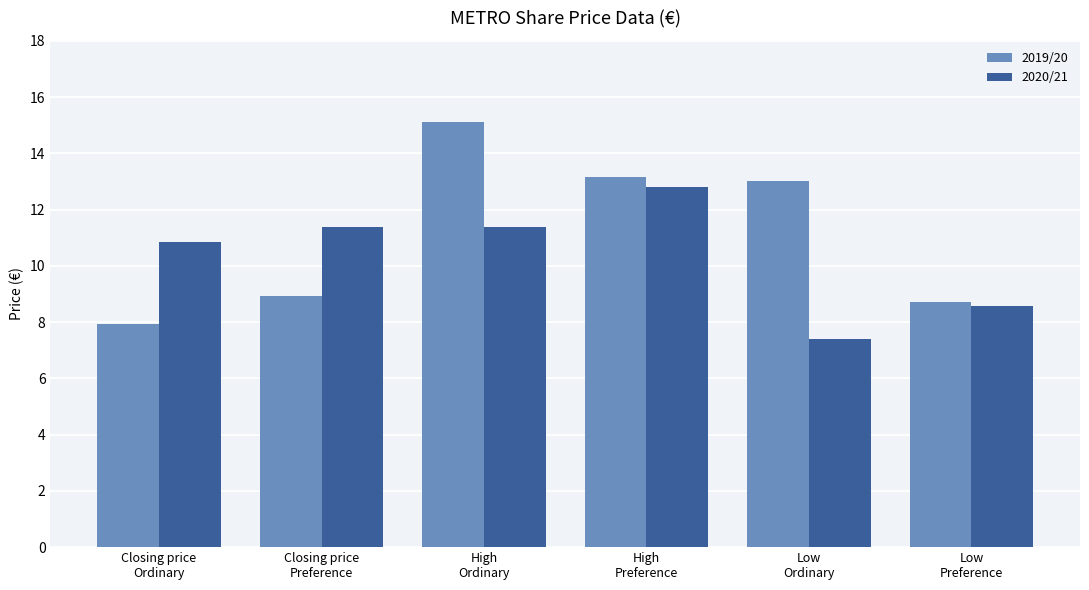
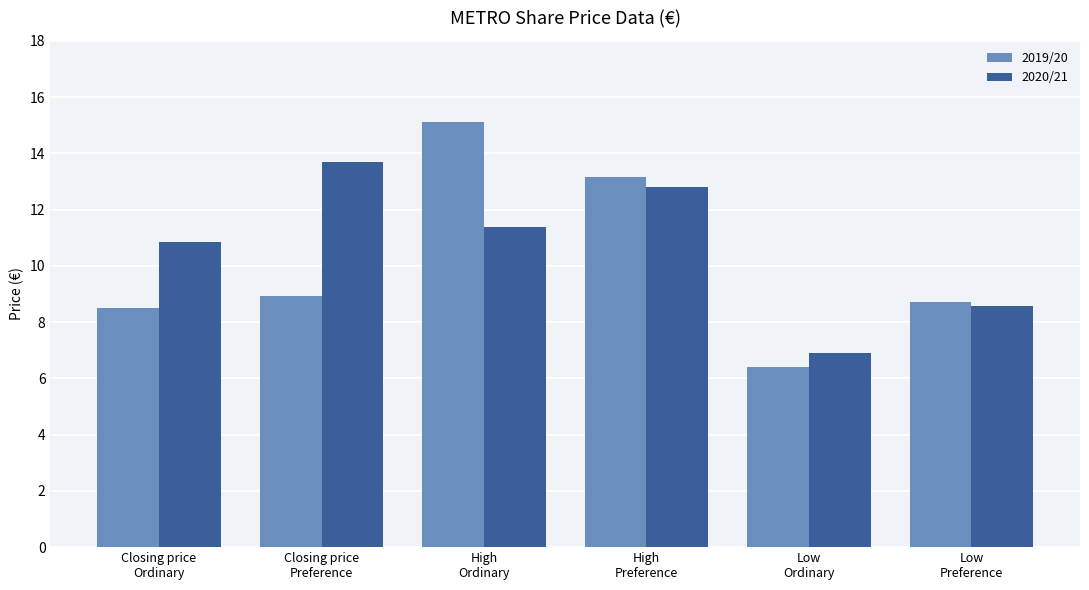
2019/20, Closing price Ordinary: 7.9 -> 8.5
2020/21, Closing price Preference: 11.4 -> 13.7
2019/20, Low Ordinary: 13.0 -> 6.4
2020/21, Low Ordinary: 7.4 -> 6.9
